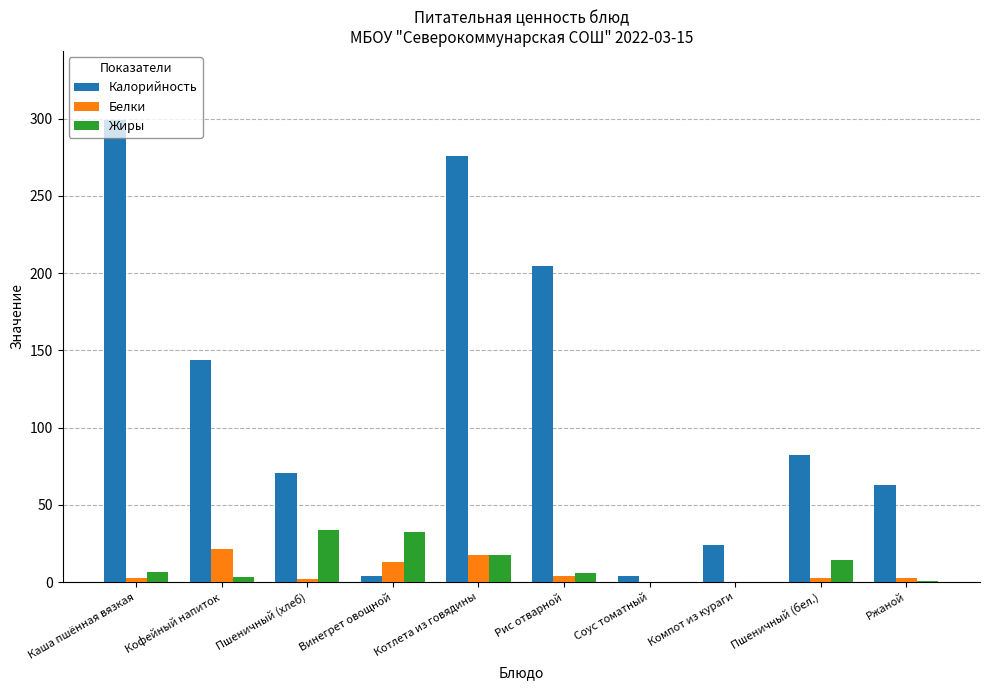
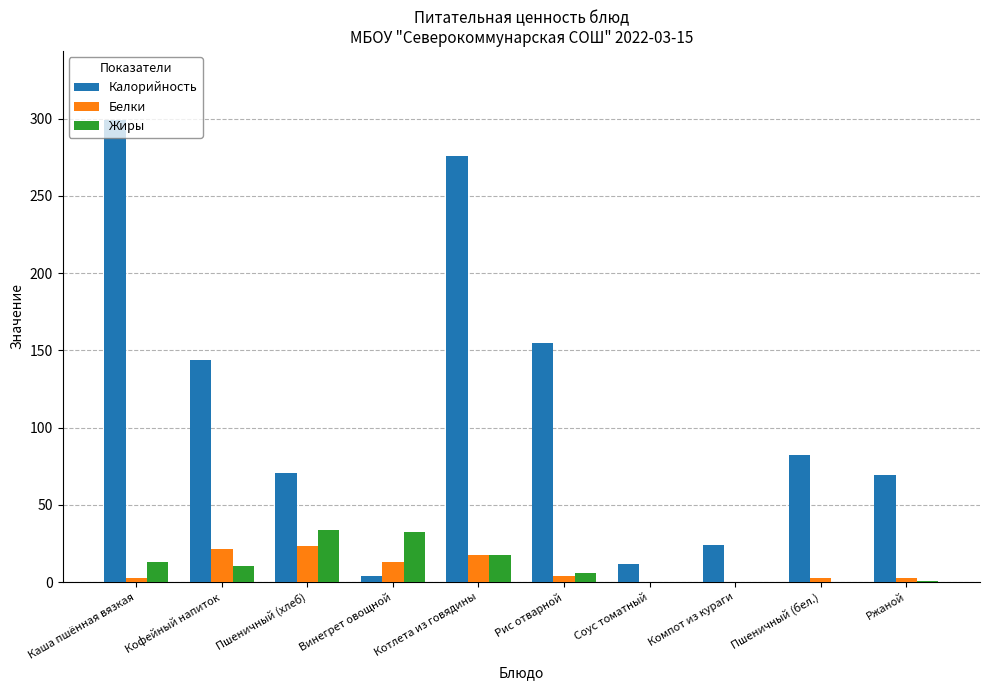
Жиры, Каша пшённая вязкая: 7 -> 13
Жиры, Кофейный напиток: 3 -> 11
Белки, Пшеничный (хлеб): 2 -> 23
Калорийность, Рис отварной: 205 -> 155
Калорийность, Соус томатный: 4 -> 12
Жиры, Пшеничный (бел.): 14 -> 0
Калорийность, Ржаной: 63 -> 70
